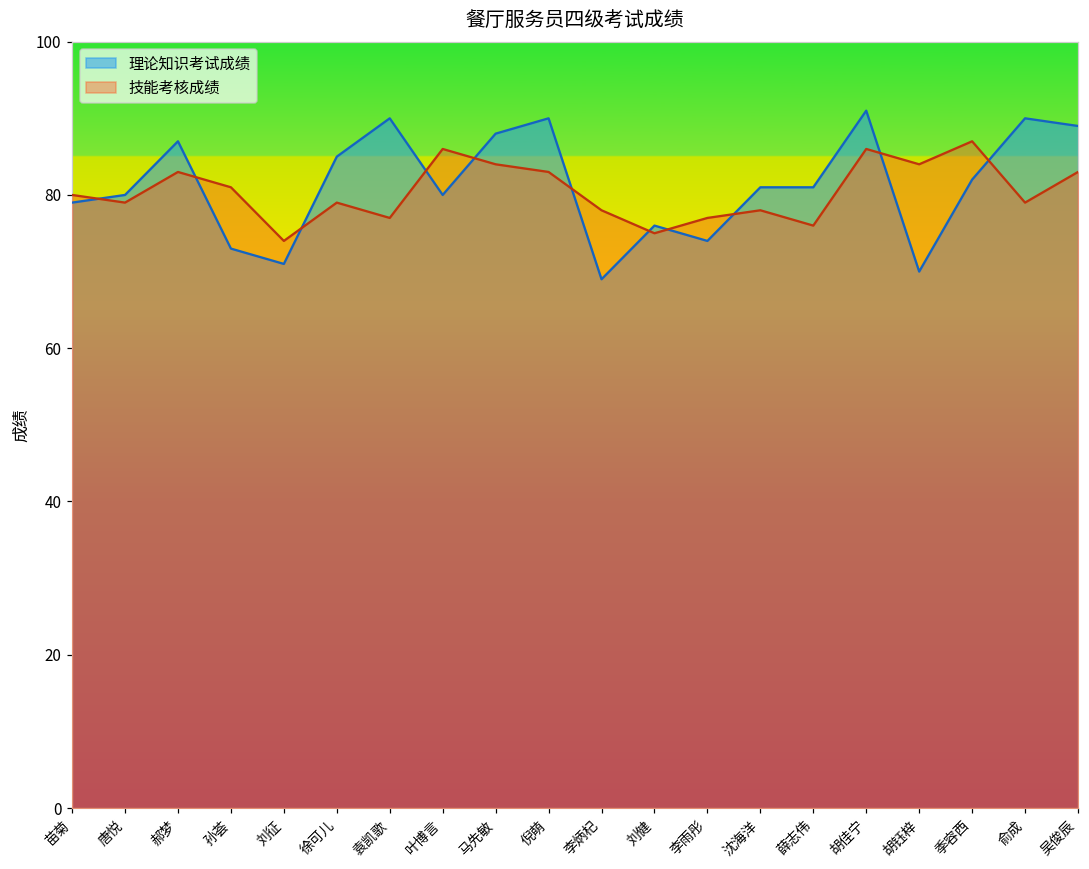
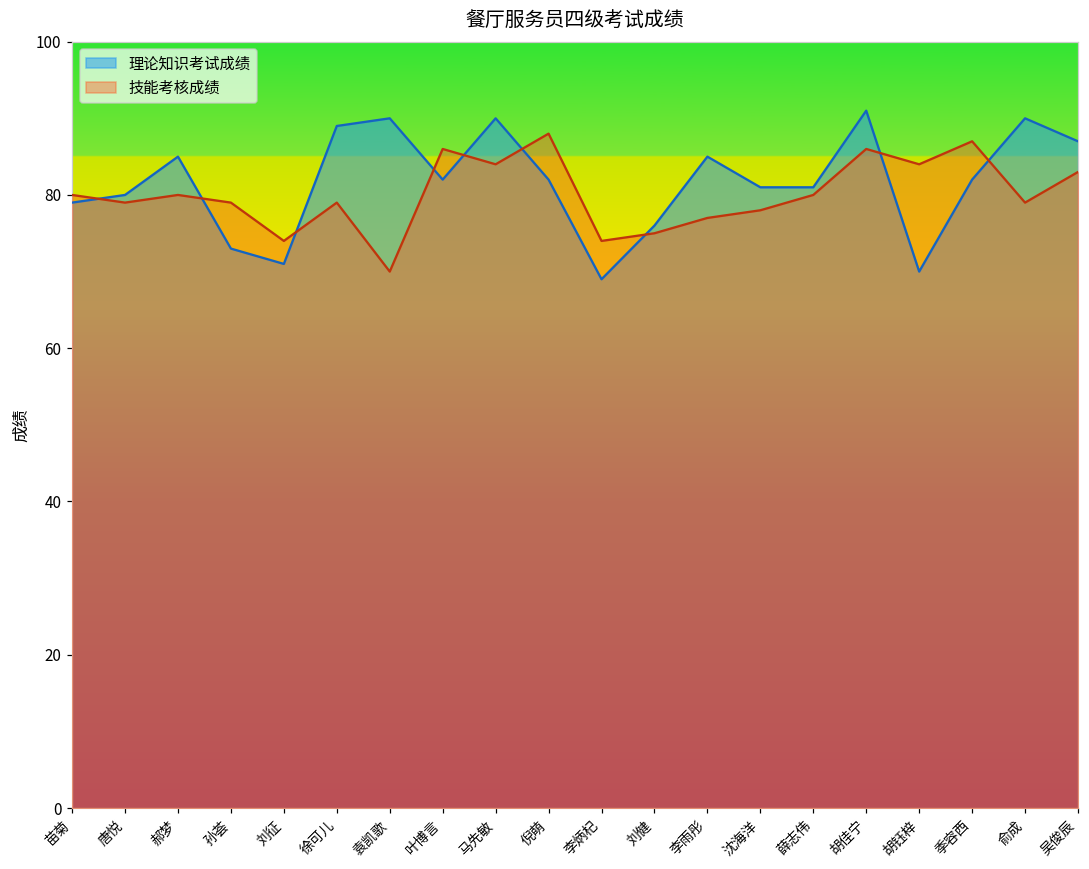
理论知识考试成绩, 郝梦: 87 -> 85
技能考核成绩, 郝梦: 83 -> 80
技能考核成绩, 孙荟: 81 -> 79
理论知识考试成绩, 徐可儿: 85 -> 89
技能考核成绩, 袁凯歌: 77 -> 70
理论知识考试成绩, 叶博言: 80 -> 82
理论知识考试成绩, 马先敏: 88 -> 90
理论知识考试成绩, 倪萌: 90 -> 82
技能考核成绩, 倪萌: 83 -> 88
技能考核成绩, 李炳杞: 78 -> 74
理论知识考试成绩, 李雨彤: 74 -> 85
技能考核成绩, 薛志伟: 76 -> 80
理论知识考试成绩, 吴俊辰: 89 -> 87
